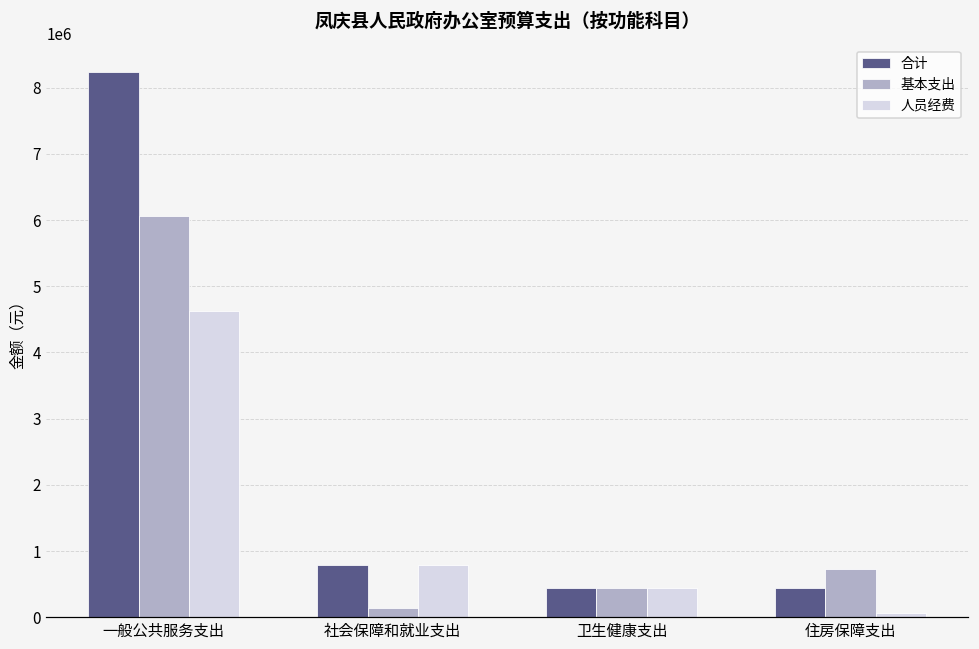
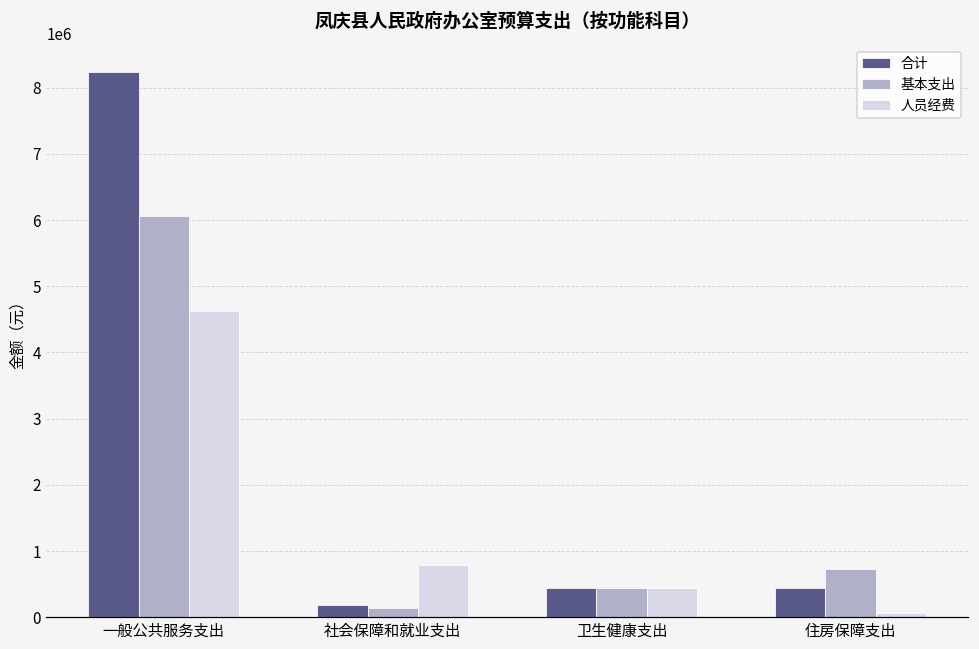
合计, 社会保障和就业支出: 800000 -> 200000
